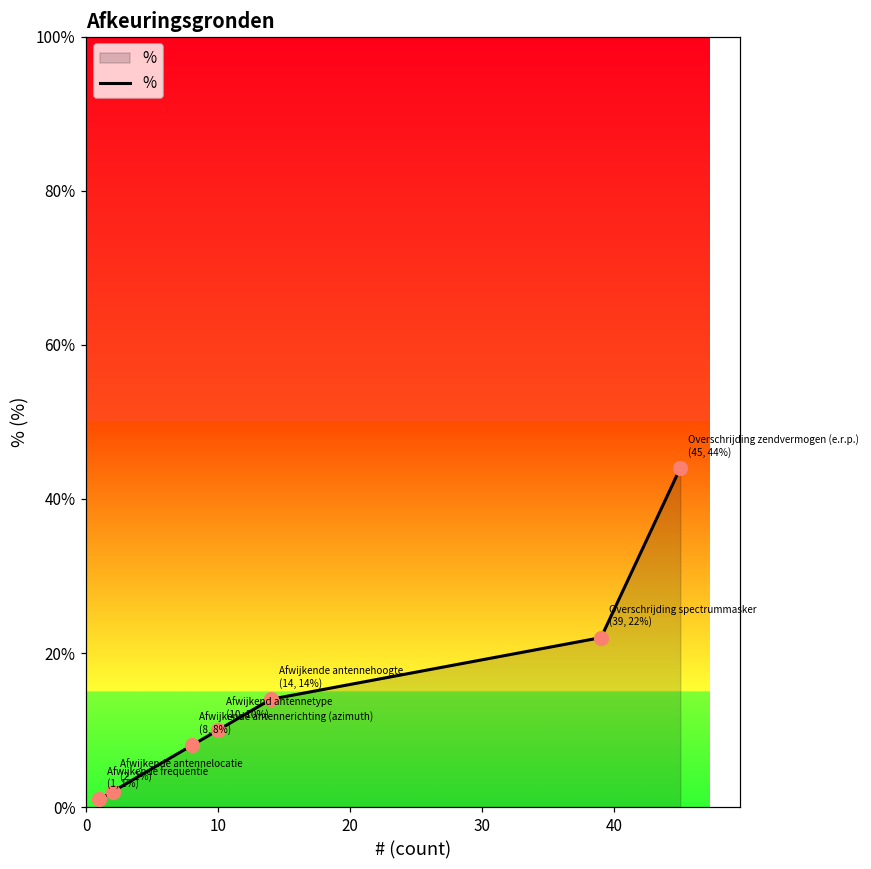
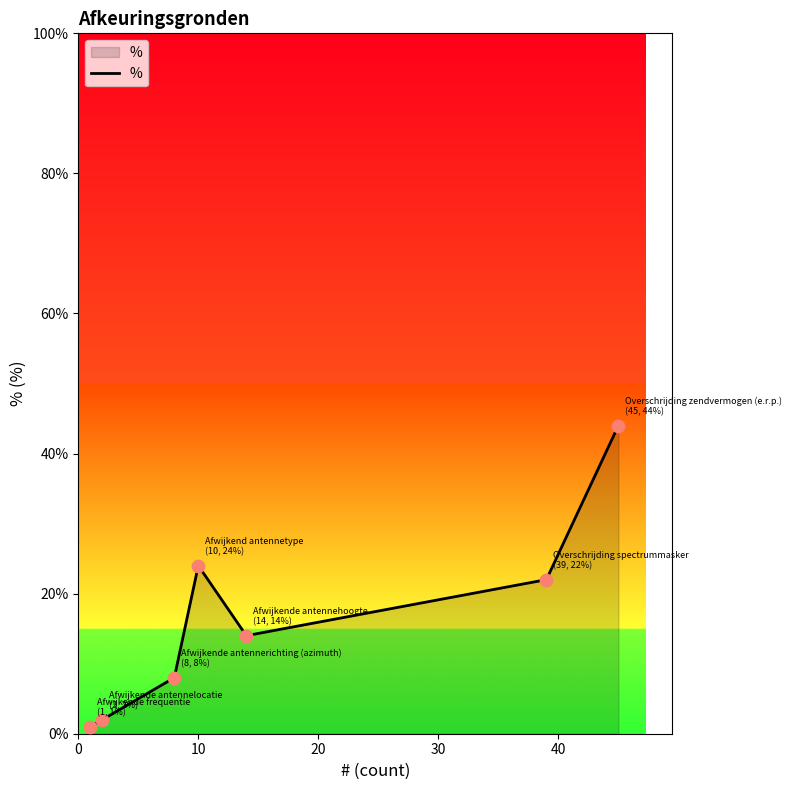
10: 10% -> 24%
